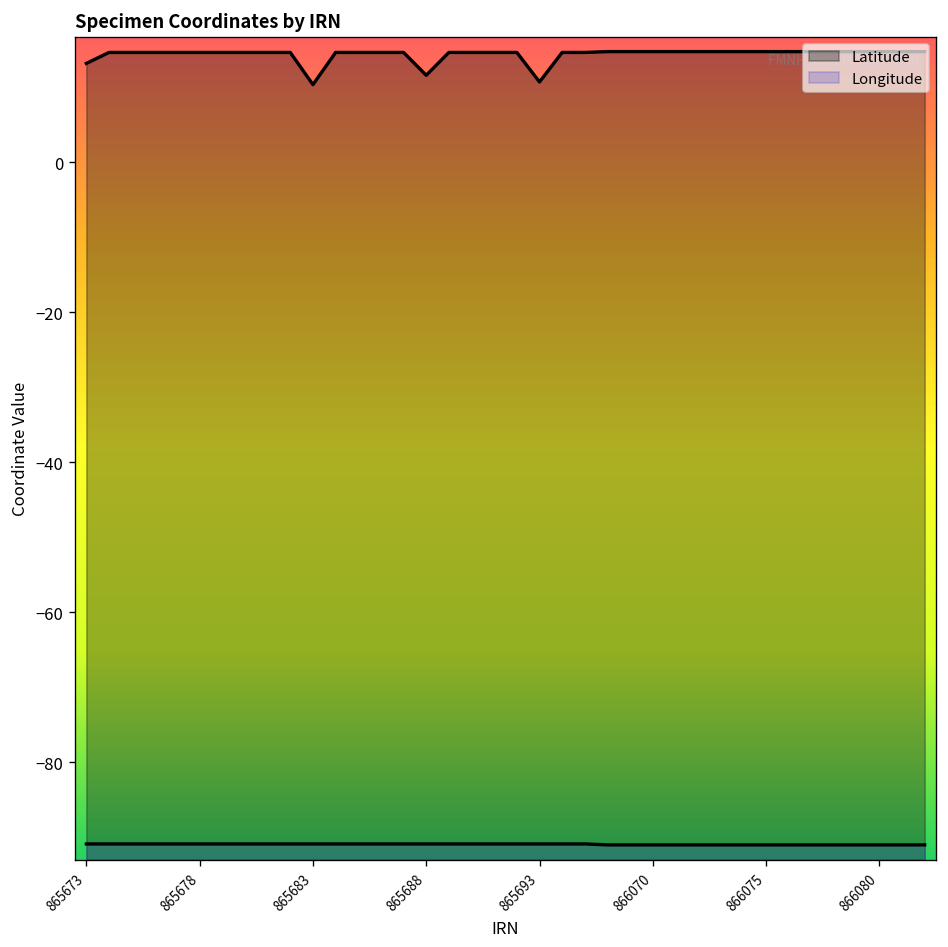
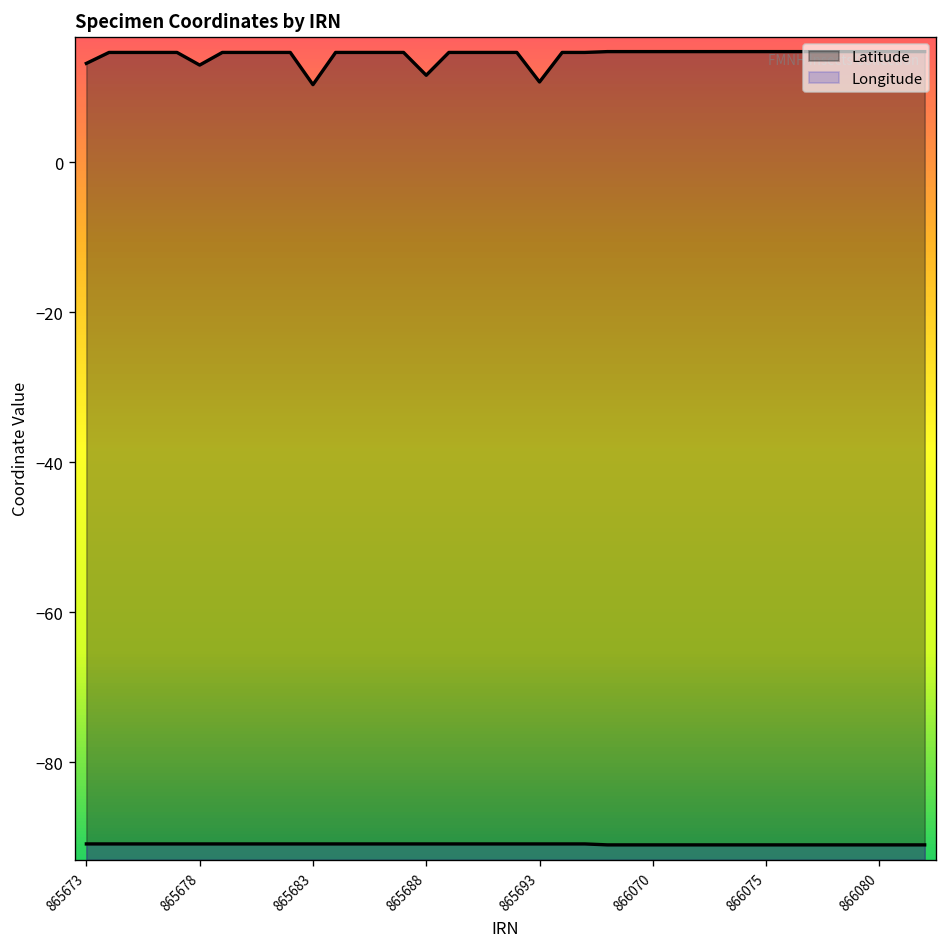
Latitude, 865678: 15 -> 13
